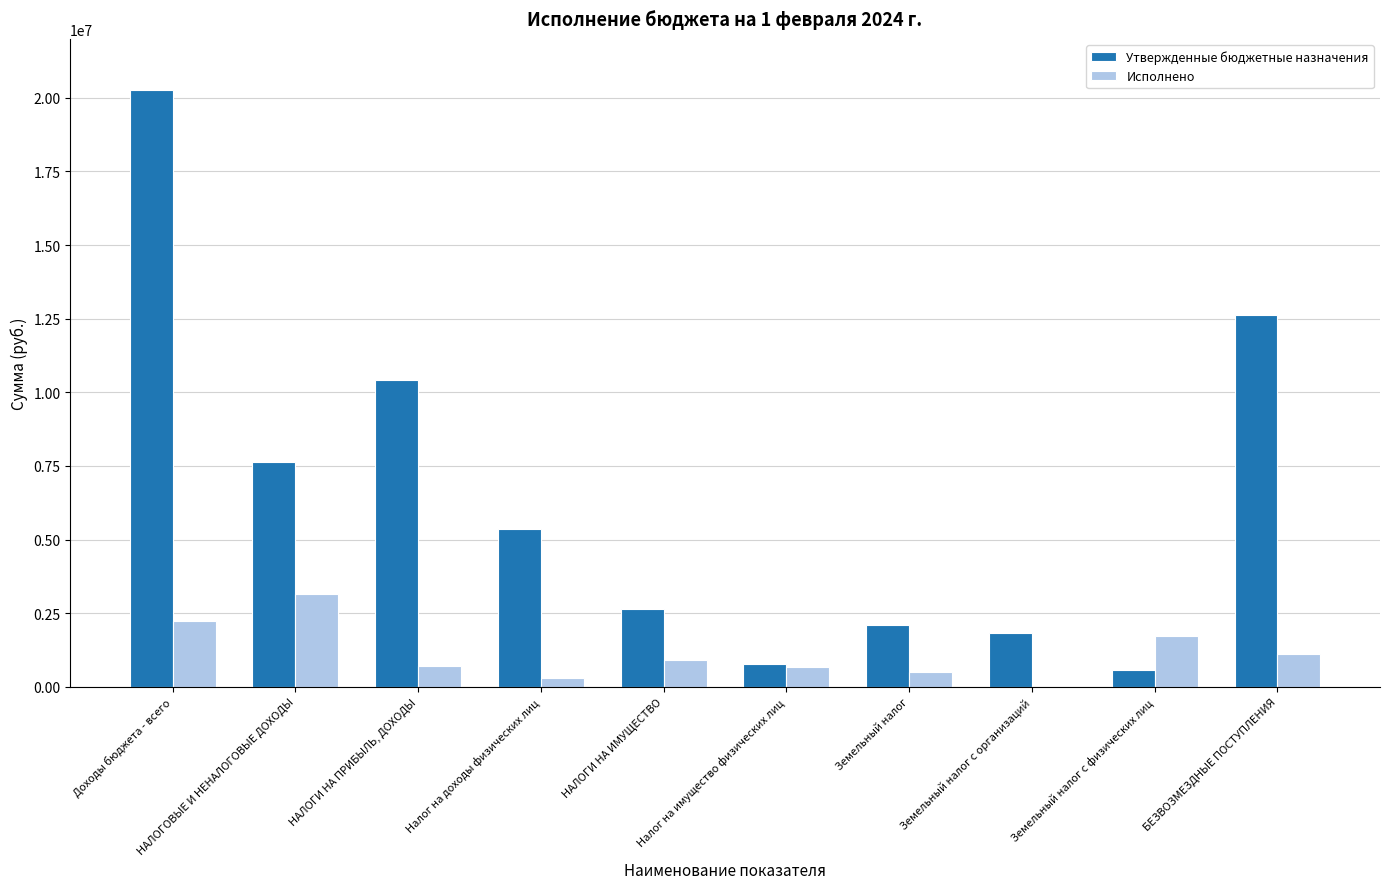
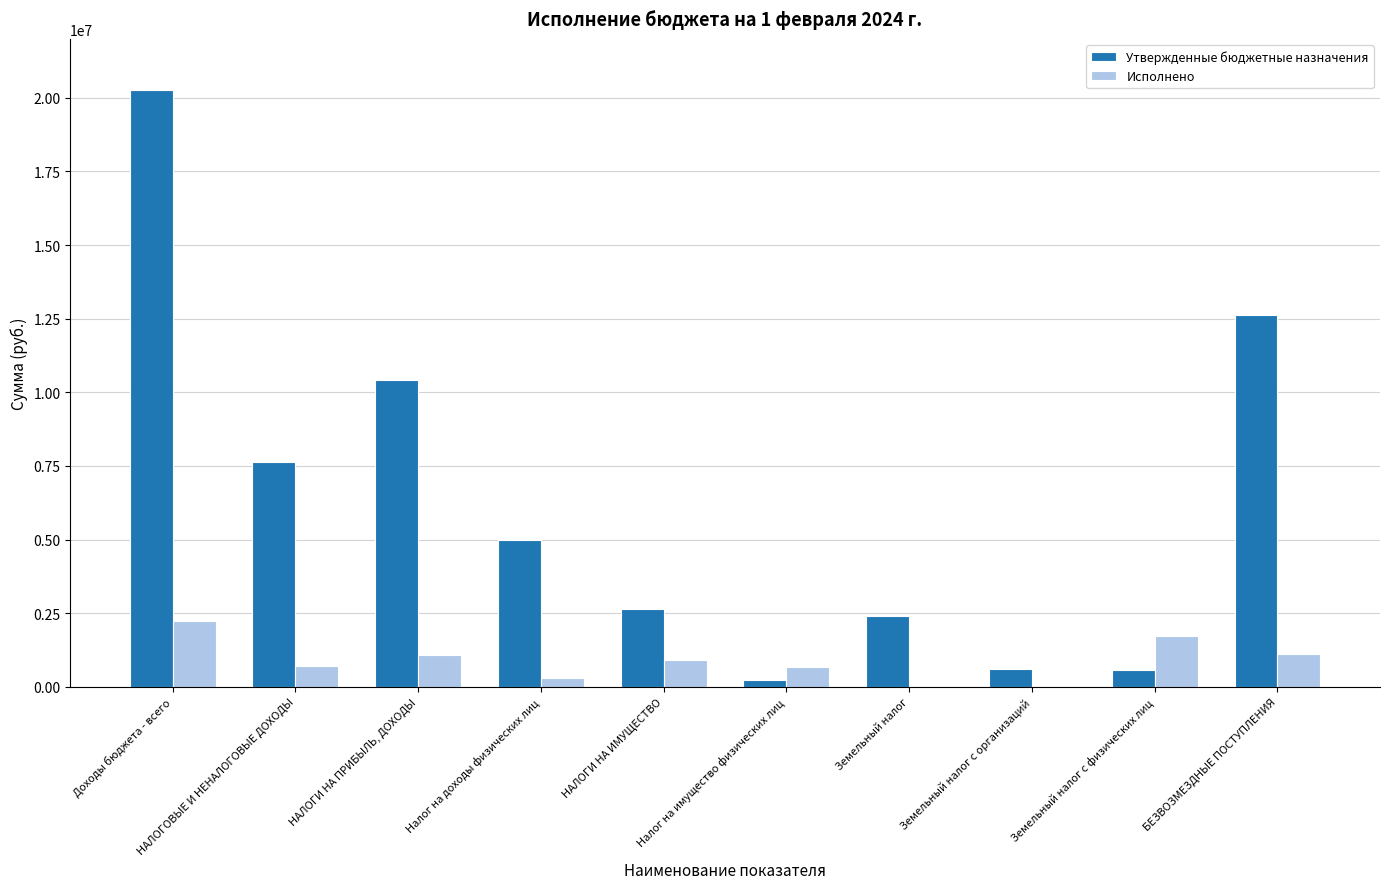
Исполнено, НАЛОГОВЫЕ И НЕНАЛОГОВЫЕ ДОХОДЫ: 3200000 -> 700000
Исполнено, НАЛОГИ НА ПРИБЫЛЬ, ДОХОДЫ: 700000 -> 1100000
Утвержденные бюджетные назначения, Налог на доходы физических лиц: 5400000 -> 5000000
Утвержденные бюджетные назначения, Налог на имущество физических лиц: 800000 -> 200000
Утвержденные бюджетные назначения, Земельный налог: 2100000 -> 2400000
Исполнено, Земельный налог: 500000 -> 0
Утвержденные бюджетные назначения, Земельный налог с организаций: 1800000 -> 600000
